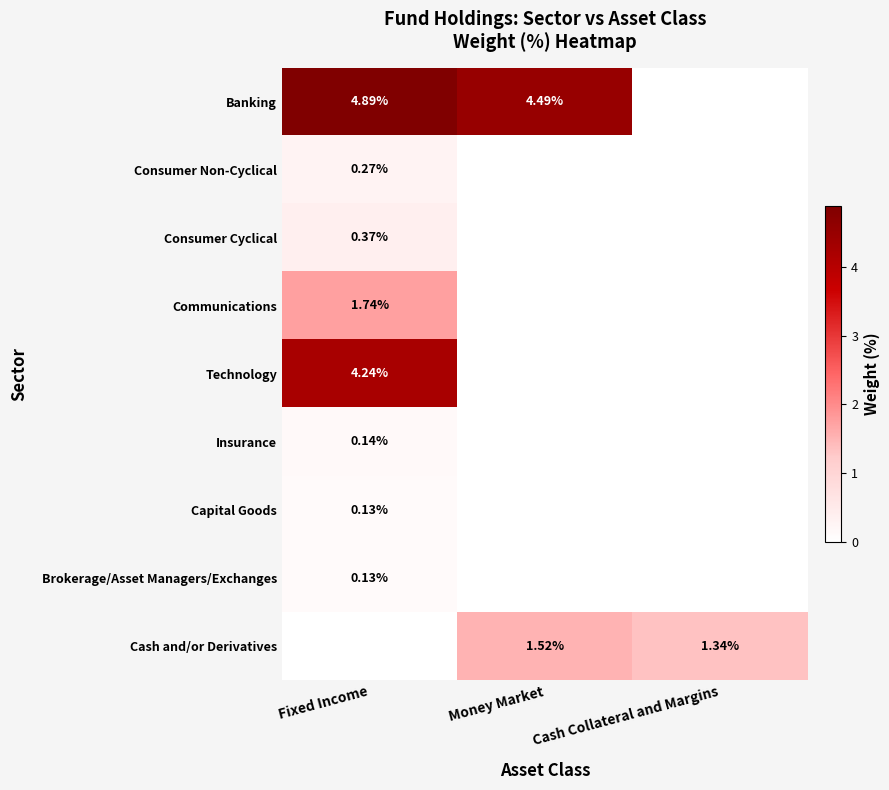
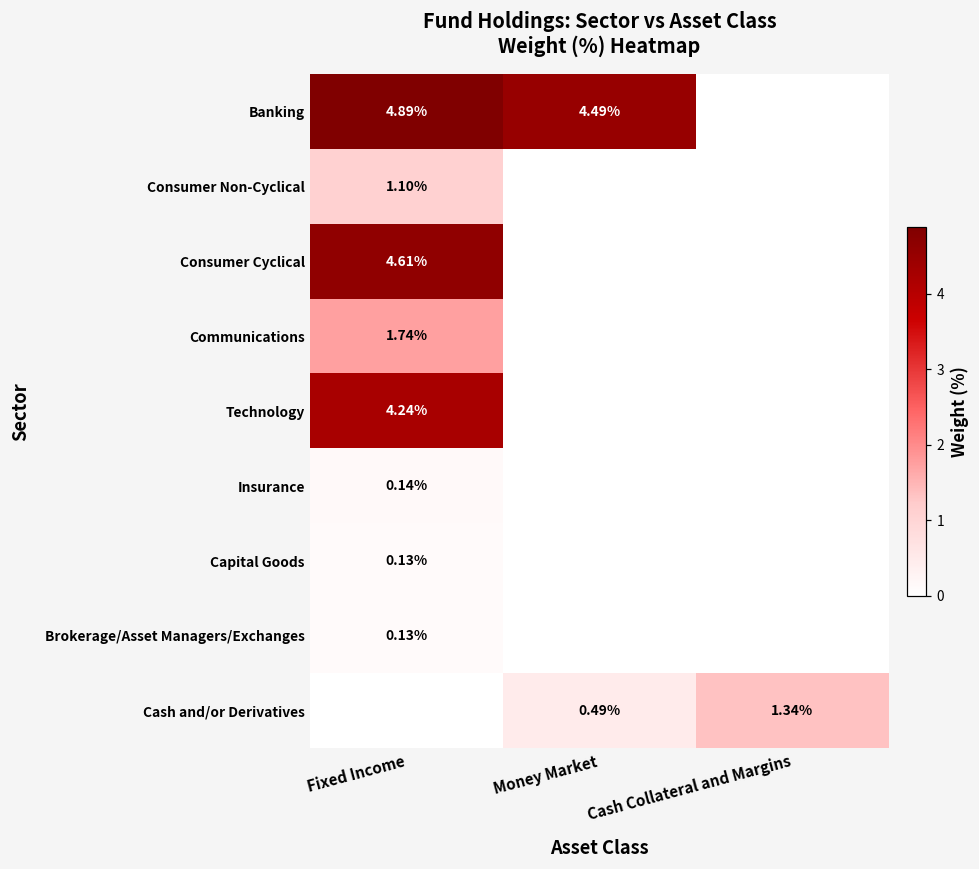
Consumer Non-Cyclical, Fixed Income: 0.27% -> 1.10%
Consumer Cyclical, Fixed Income: 0.37% -> 4.61%
Cash and/or Derivatives, Money Market: 1.52% -> 0.49%
